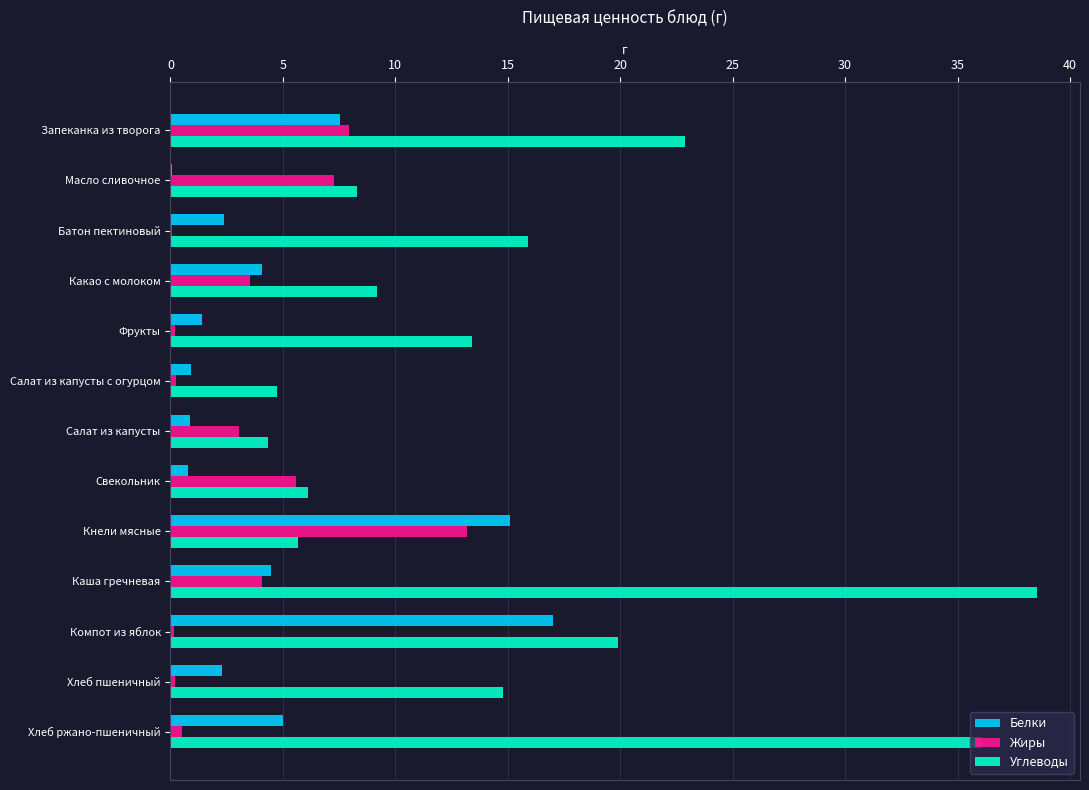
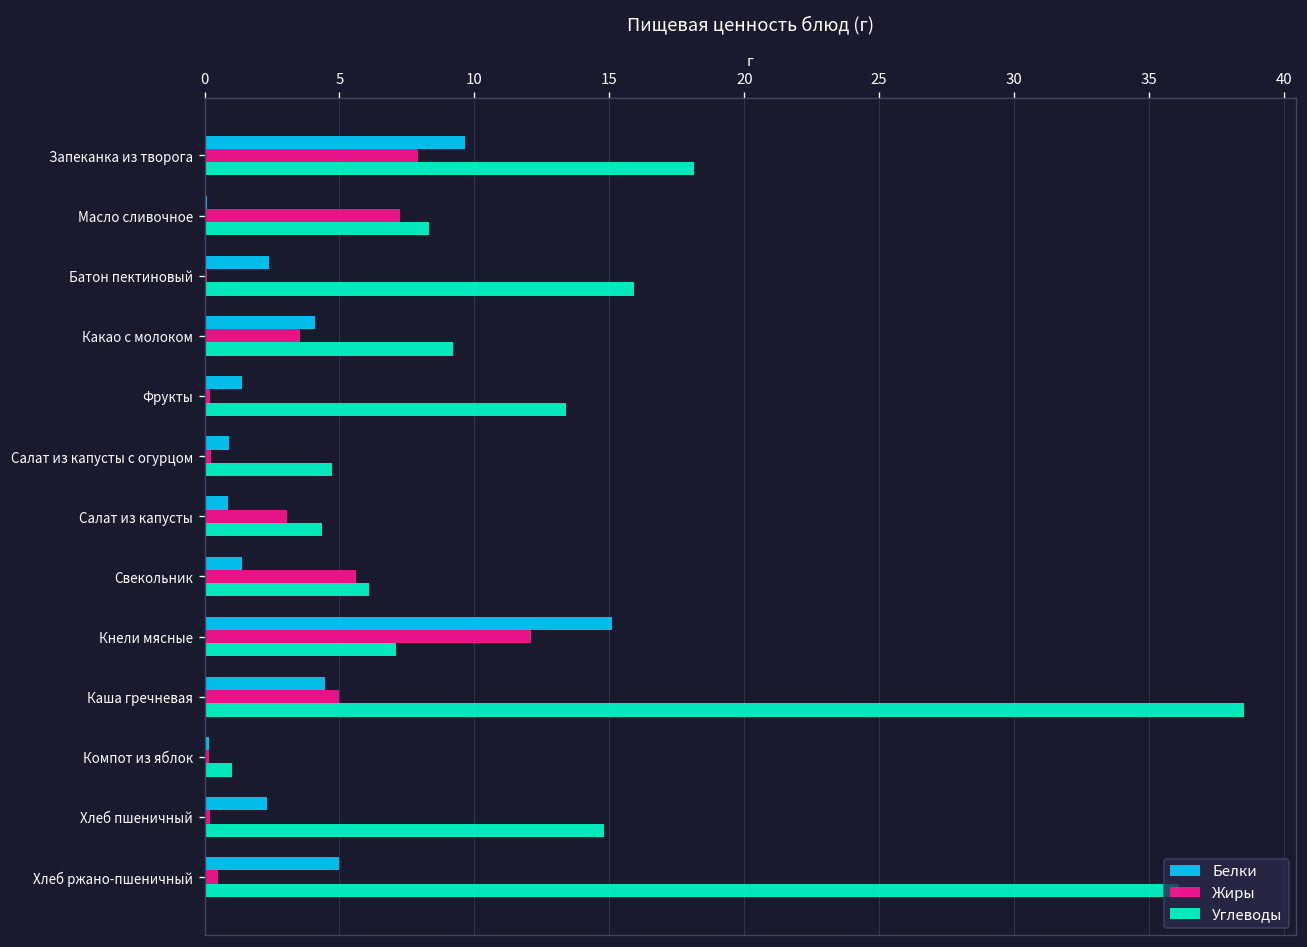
Белки, Запеканка из творога: 7.5 -> 9.6
Углеводы, Запеканка из творога: 22.9 -> 18.1
Белки, Свекольник: 0.8 -> 1.4
Жиры, Кнели мясные: 13.2 -> 12.1
Углеводы, Кнели мясные: 5.7 -> 7.1
Жиры, Каша гречневая: 4.1 -> 5.0
Белки, Компот из яблок: 17.0 -> 0.2
Углеводы, Компот из яблок: 19.9 -> 1.0
